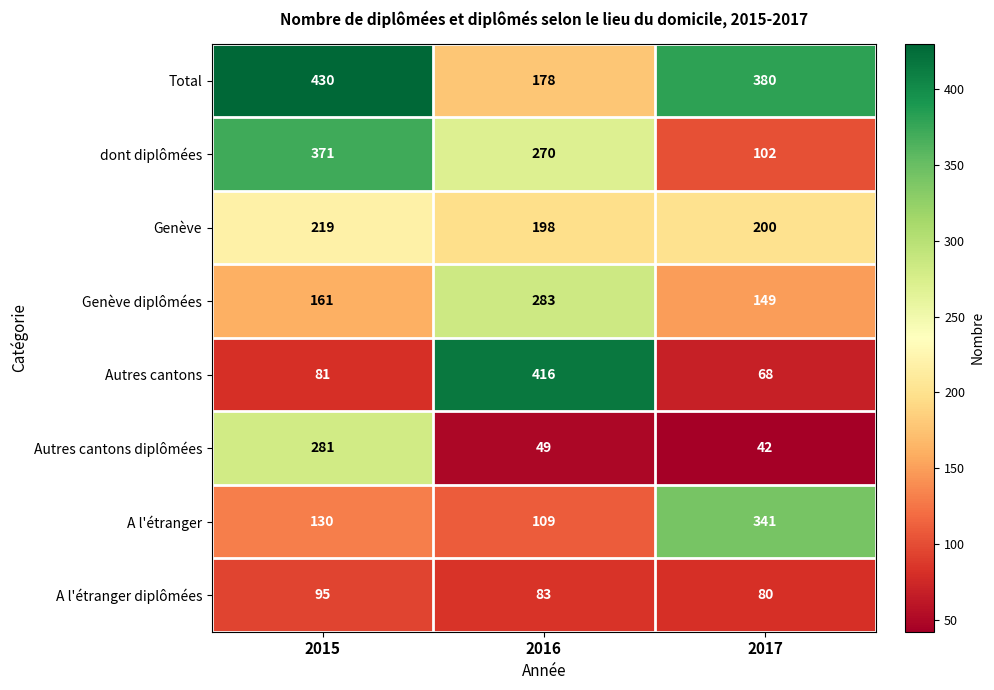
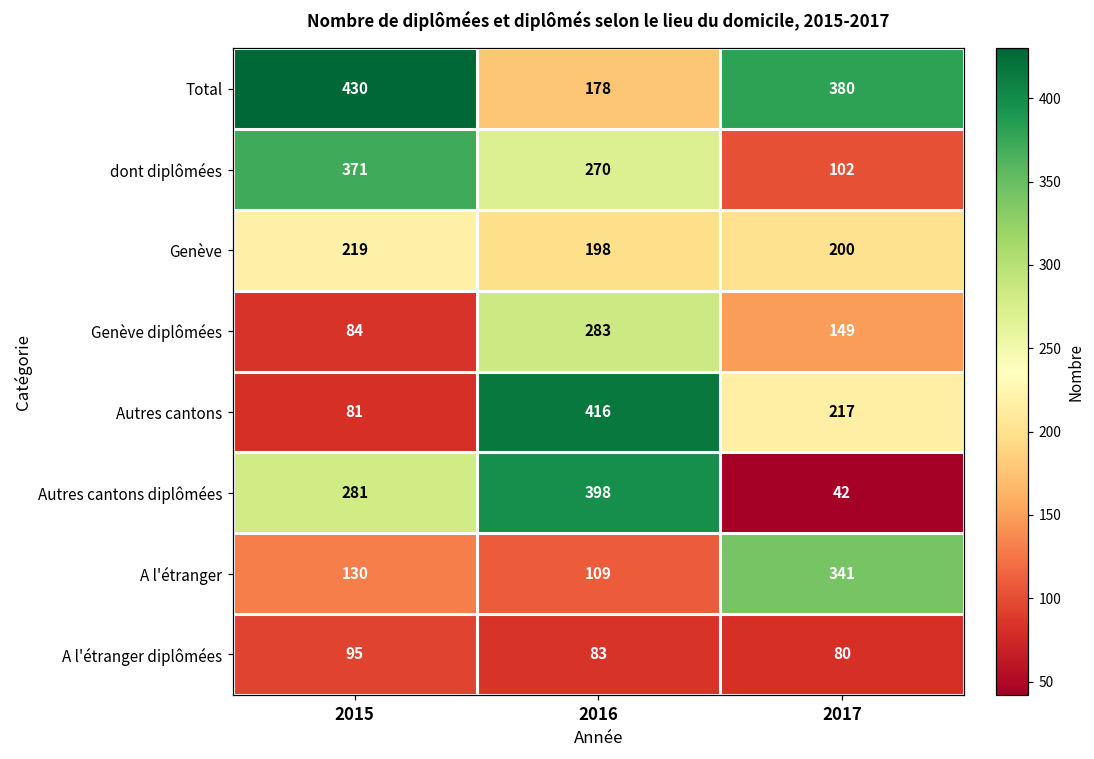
Genève diplômées, 2015: 161 -> 84
Autres cantons, 2017: 68 -> 217
Autres cantons diplômées, 2016: 49 -> 398
